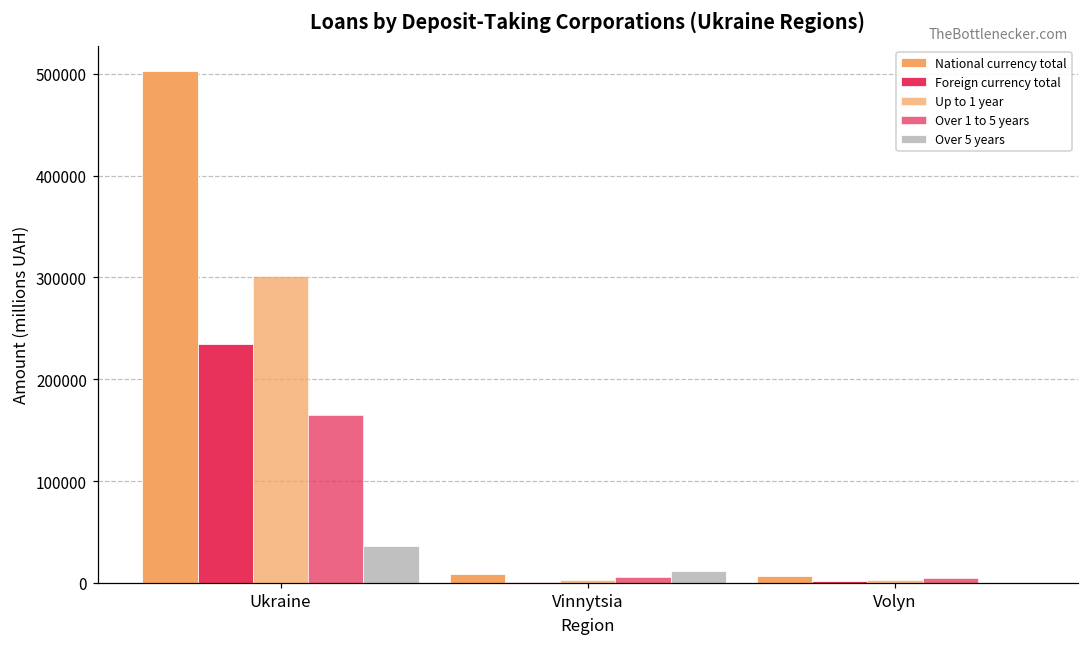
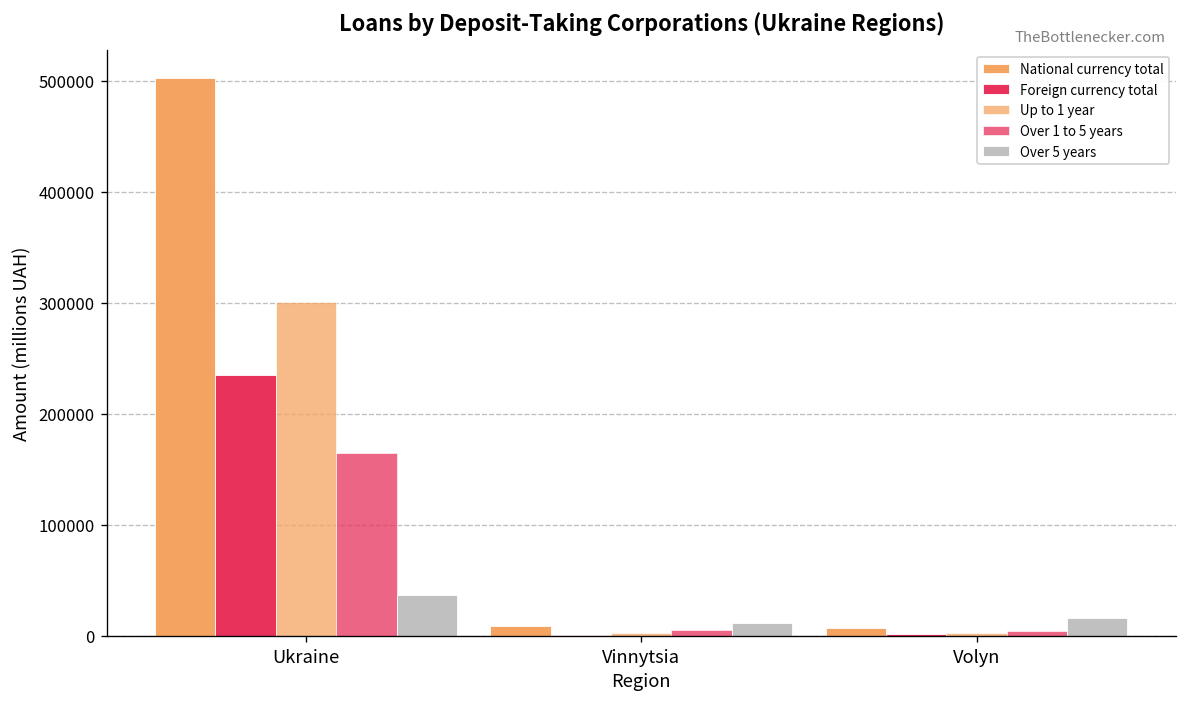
Over 5 years, Volyn: 0 -> 20000
